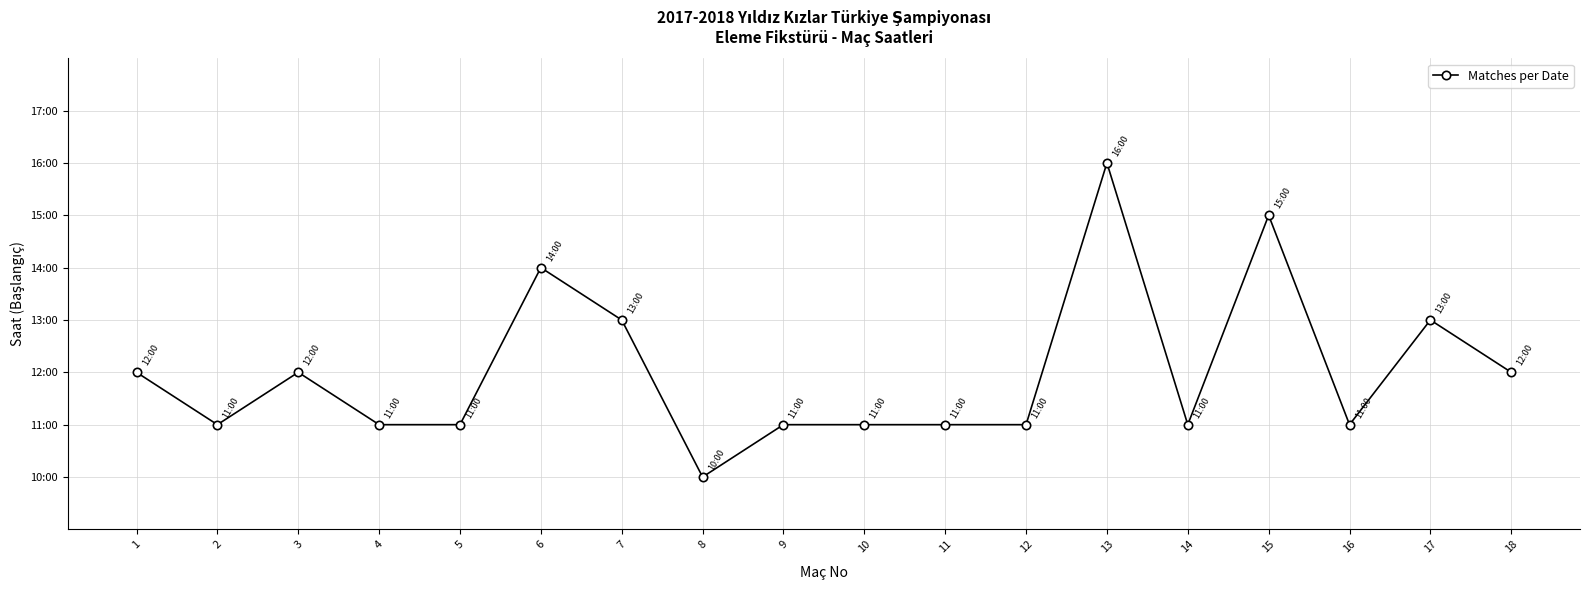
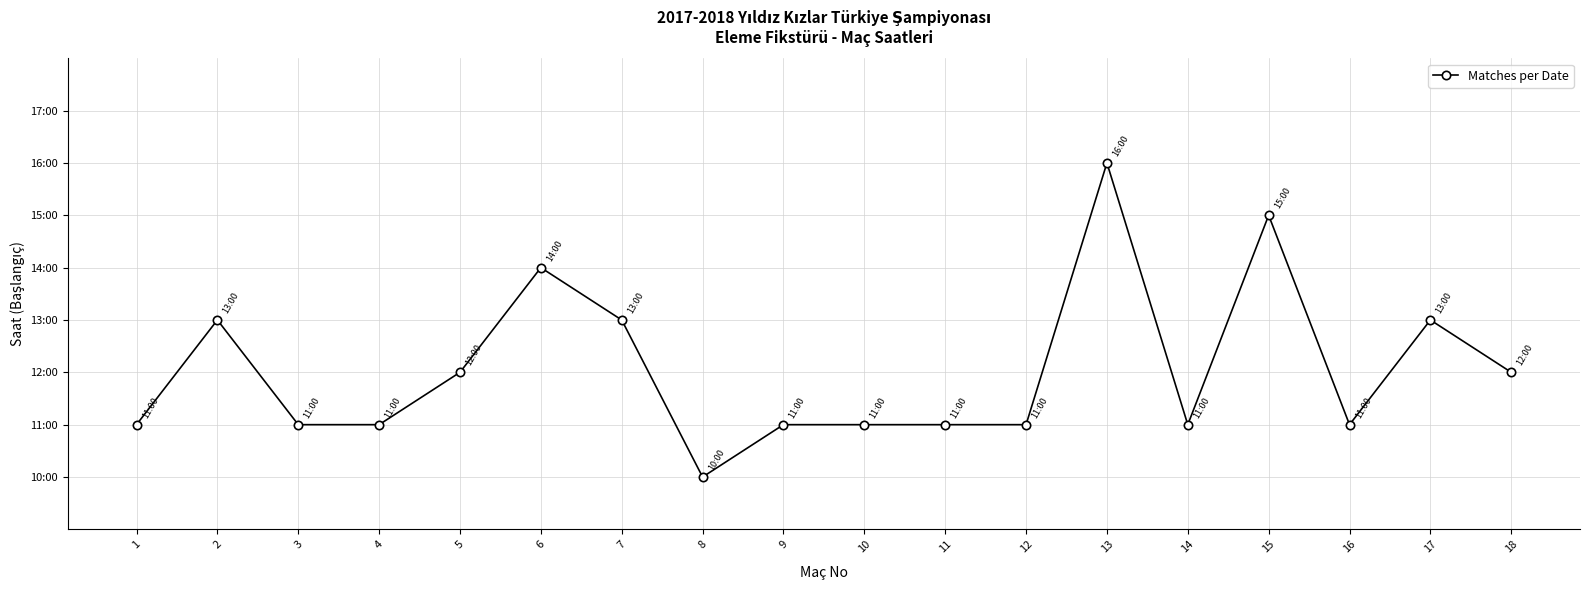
1: 12:00 -> 11:00
2: 11:00 -> 13:00
3: 12:00 -> 11:00
5: 11:00 -> 12:00
